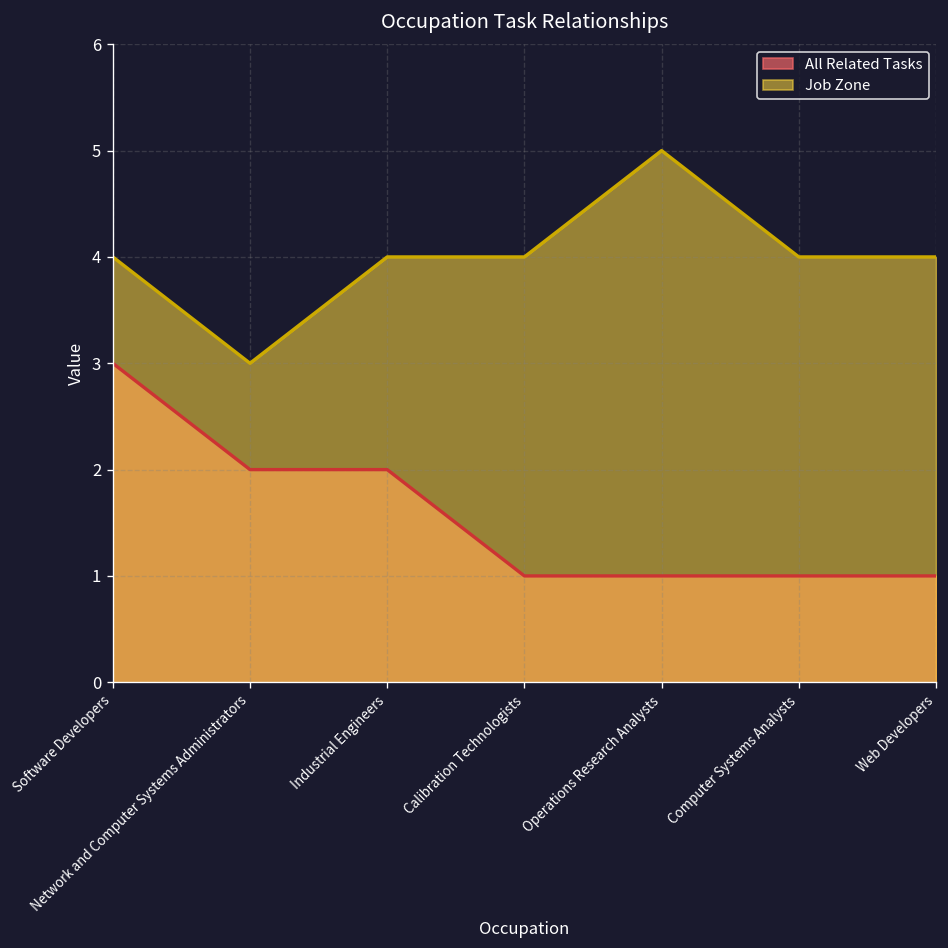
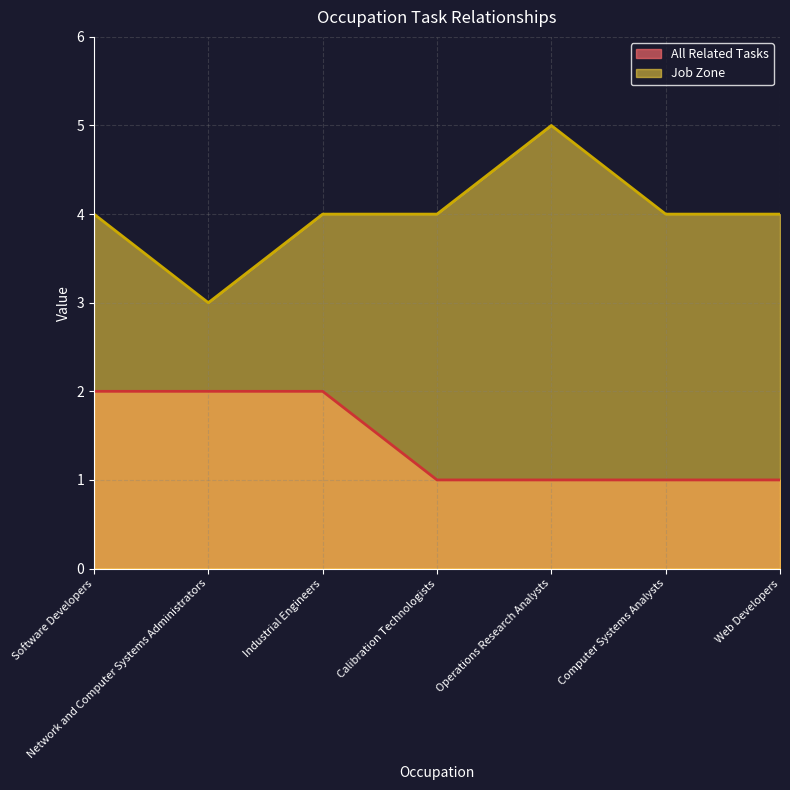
All Related Tasks, Software Developers: 3 -> 2
